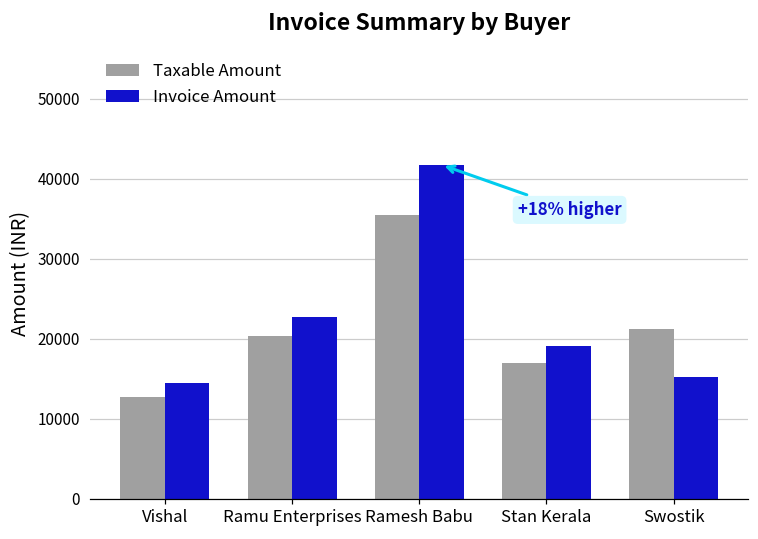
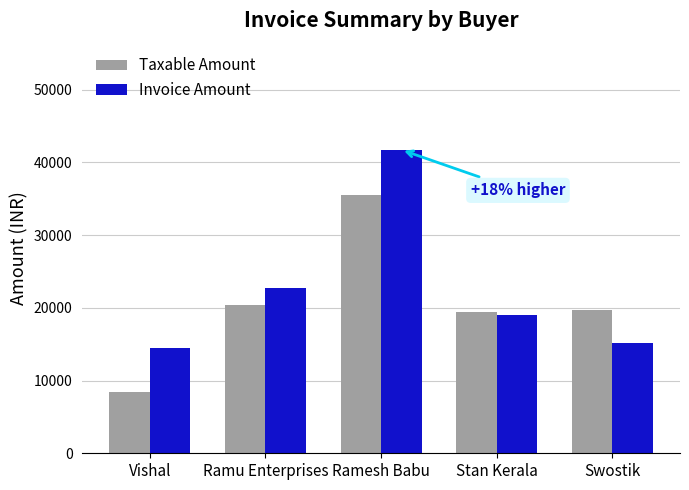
Taxable Amount, Vishal: 13000 -> 8000
Taxable Amount, Stan Kerala: 17000 -> 19000
Taxable Amount, Swostik: 21000 -> 20000
